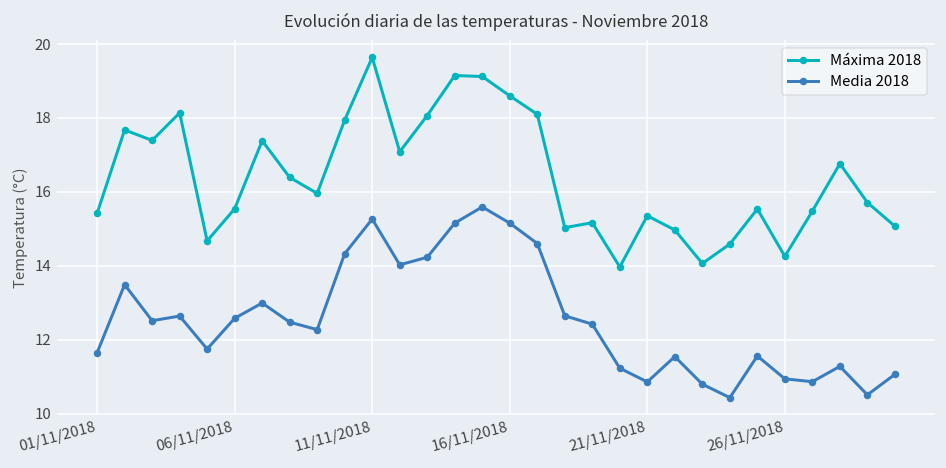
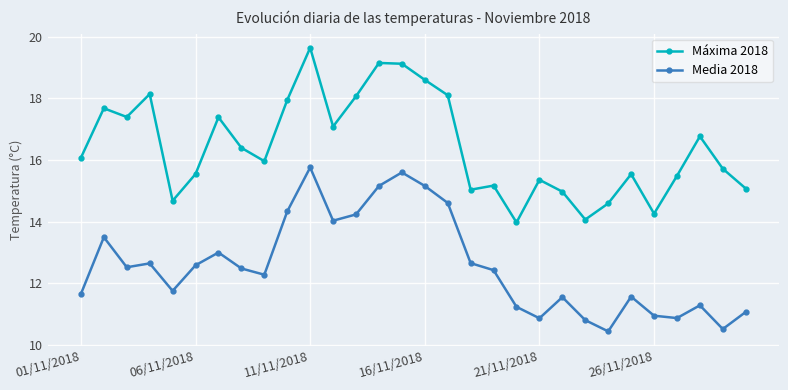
Máxima 2018, 01/11/2018: 15.4 -> 16.1
Media 2018, 11/11/2018: 15.3 -> 15.8
